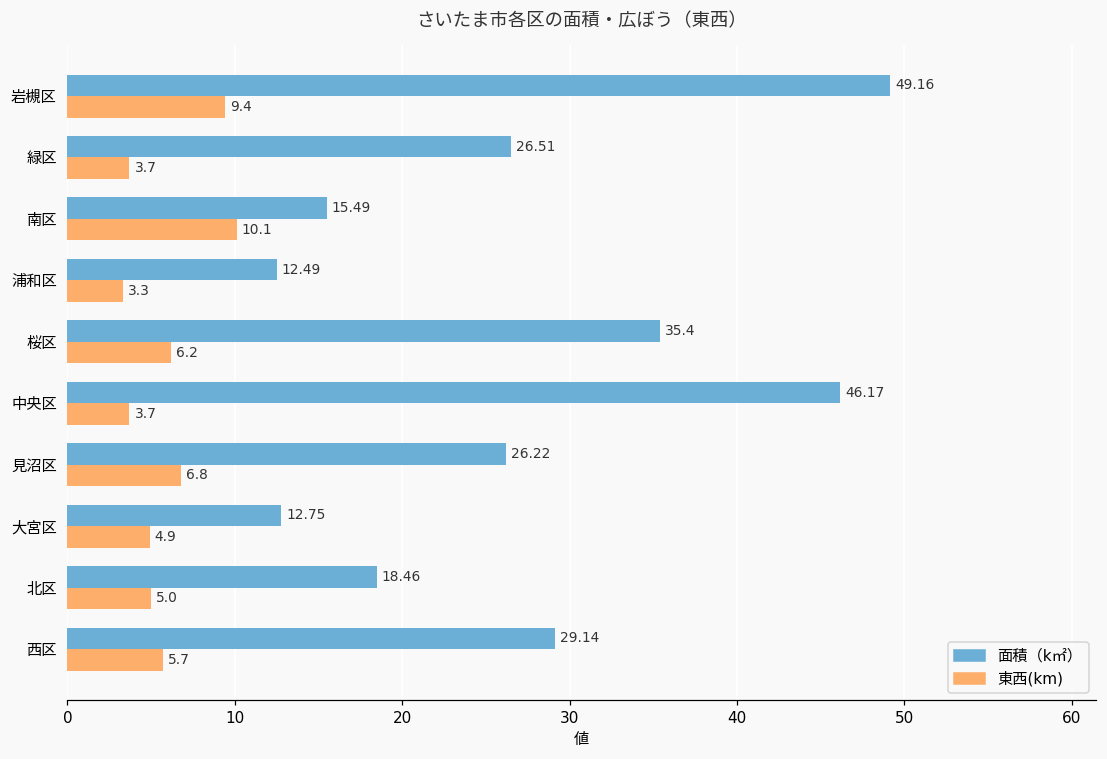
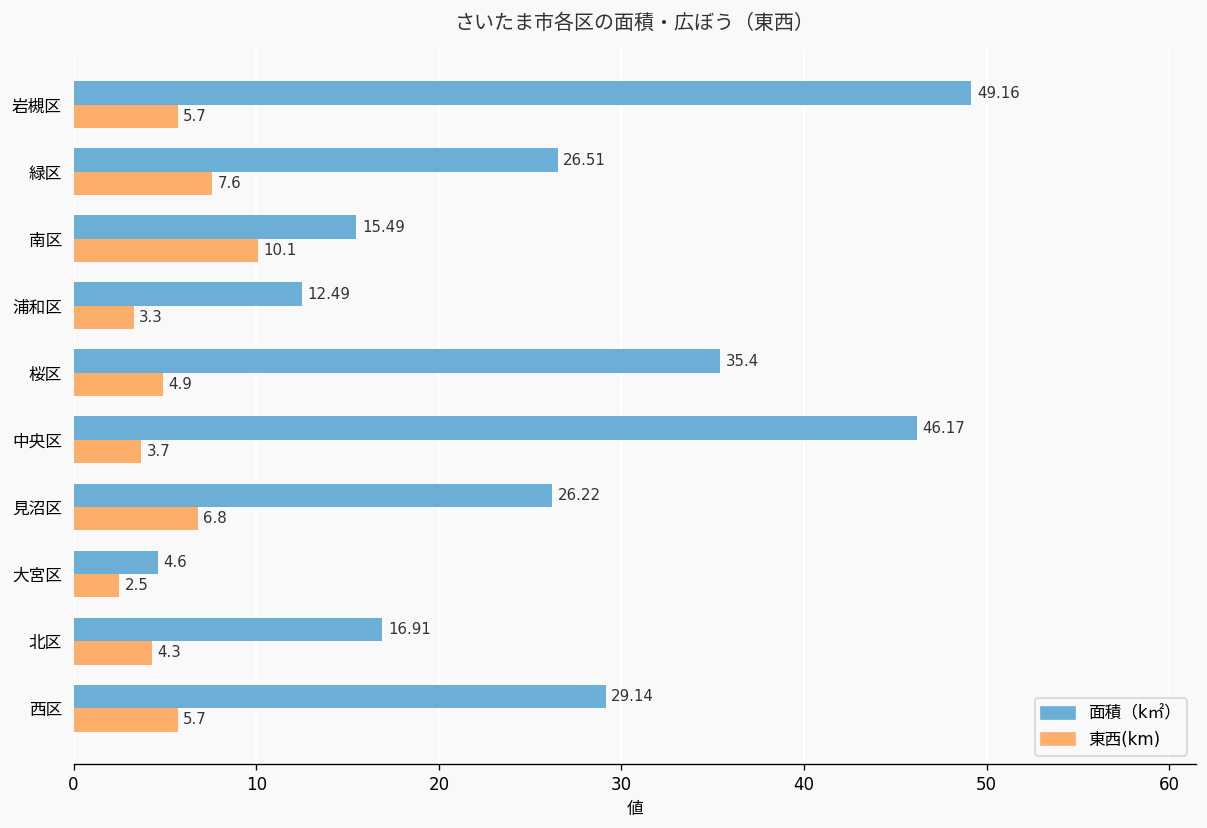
東西(km), 岩槻区: 9.4 -> 5.7
東西(km), 緑区: 3.7 -> 7.6
東西(km), 桜区: 6.2 -> 4.9
面積（k㎡）, 大宮区: 12.75 -> 4.6
東西(km), 大宮区: 4.9 -> 2.5
面積（k㎡）, 北区: 18.46 -> 16.91
東西(km), 北区: 5.0 -> 4.3
